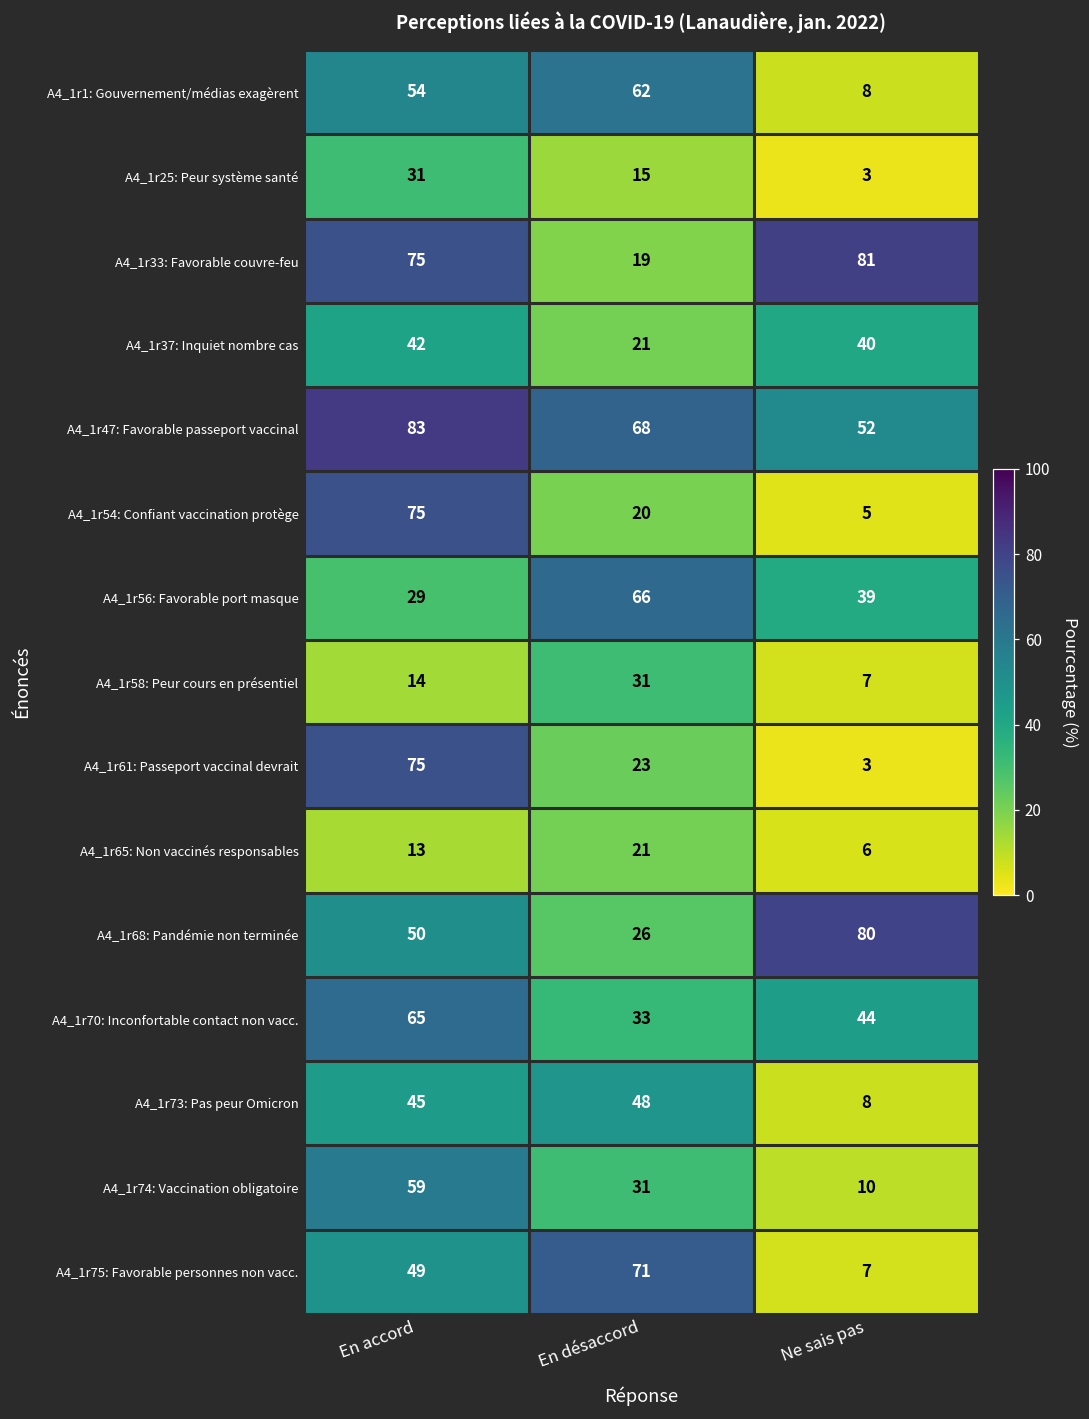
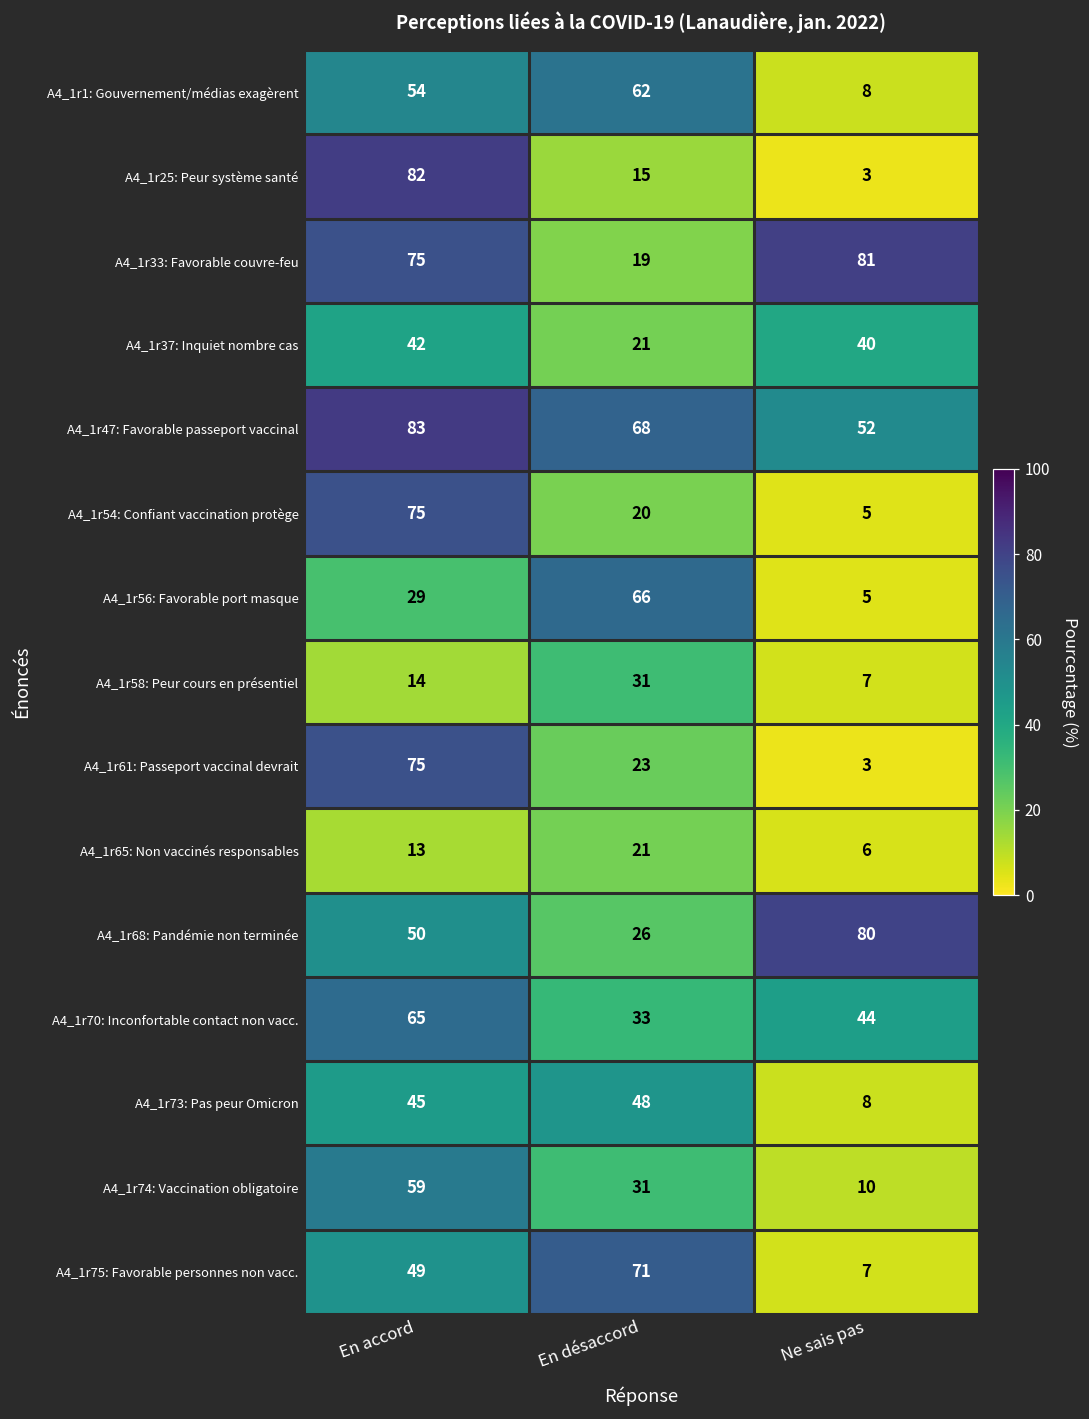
A4_1r25: Peur système santé, En accord: 31 -> 82
A4_1r56: Favorable port masque, Ne sais pas: 39 -> 5
